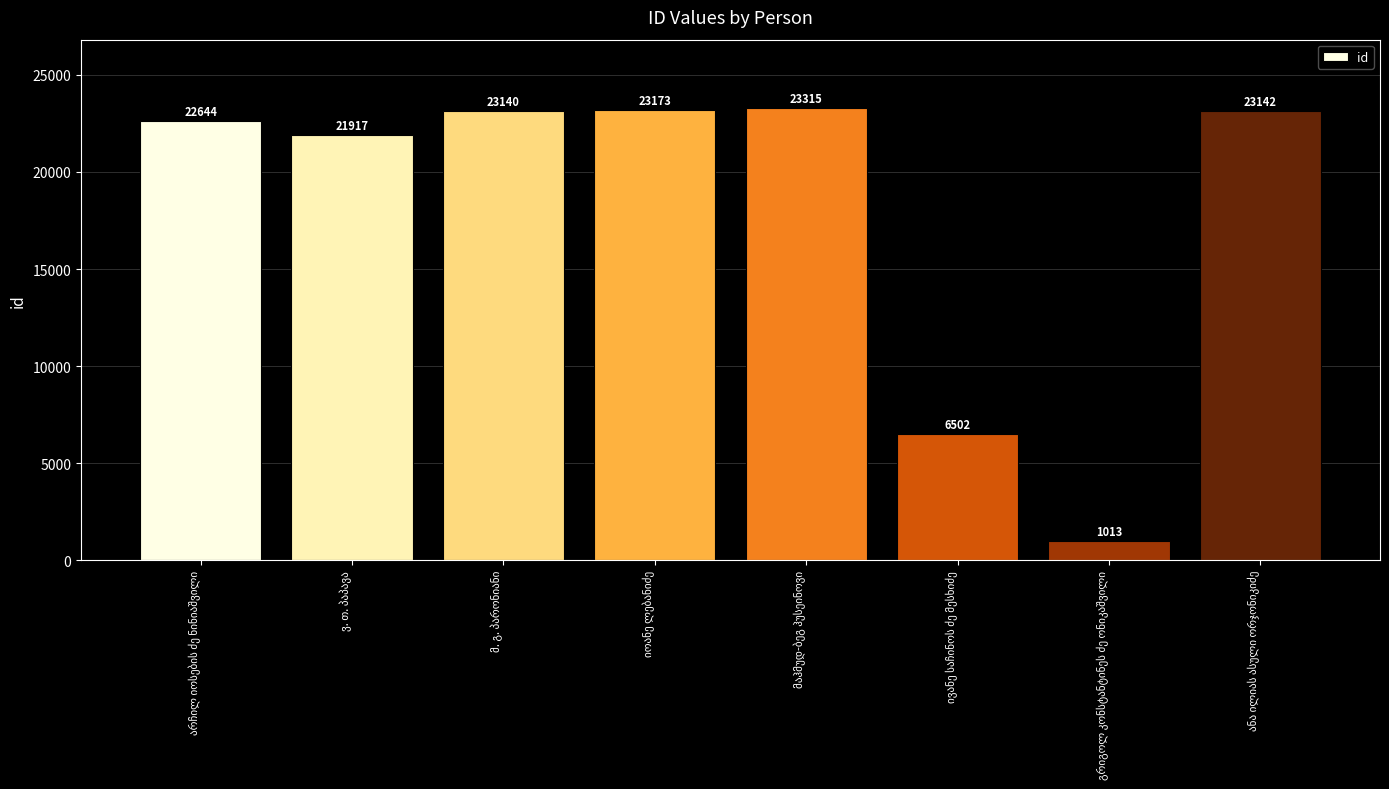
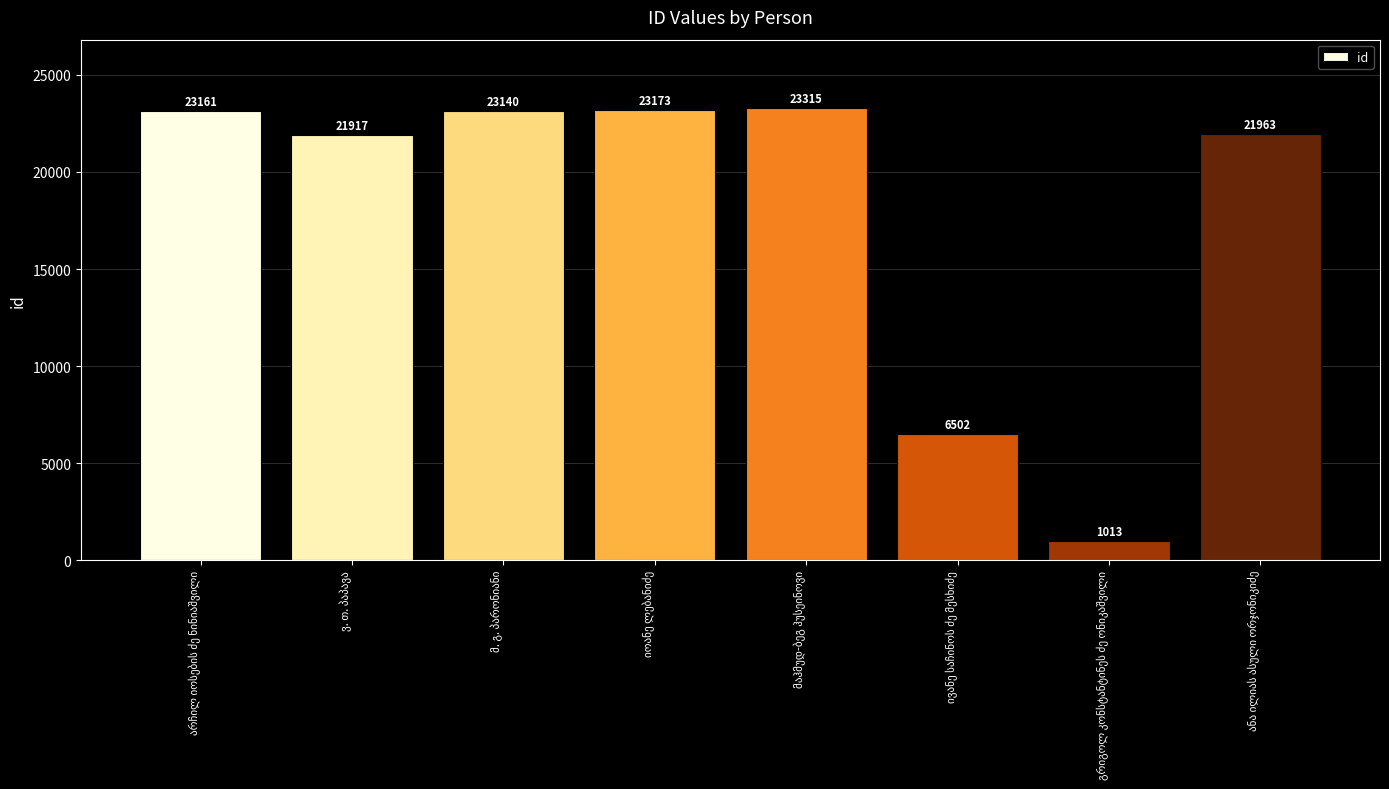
არჩილ იოსების ძე ნინიაშვილი: 22644 -> 23161
ანა ილიას ასული ორჯონიკიძე: 23142 -> 21963
